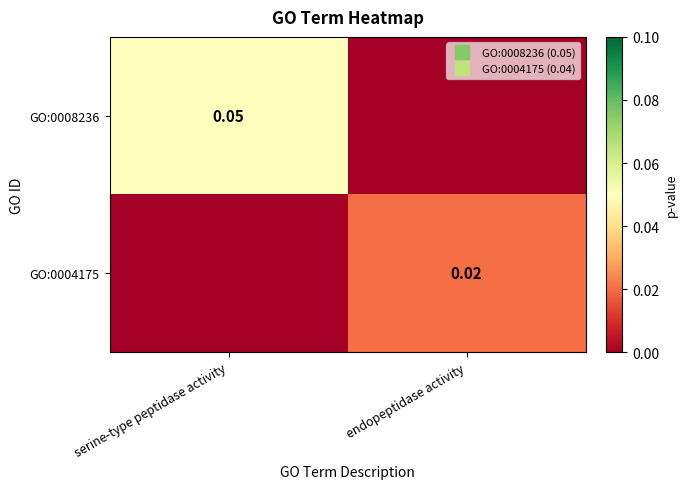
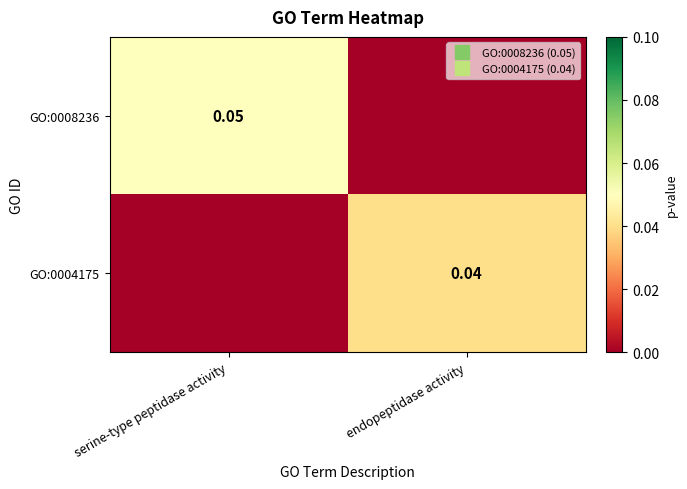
GO:0004175, endopeptidase activity: 0.02 -> 0.04
